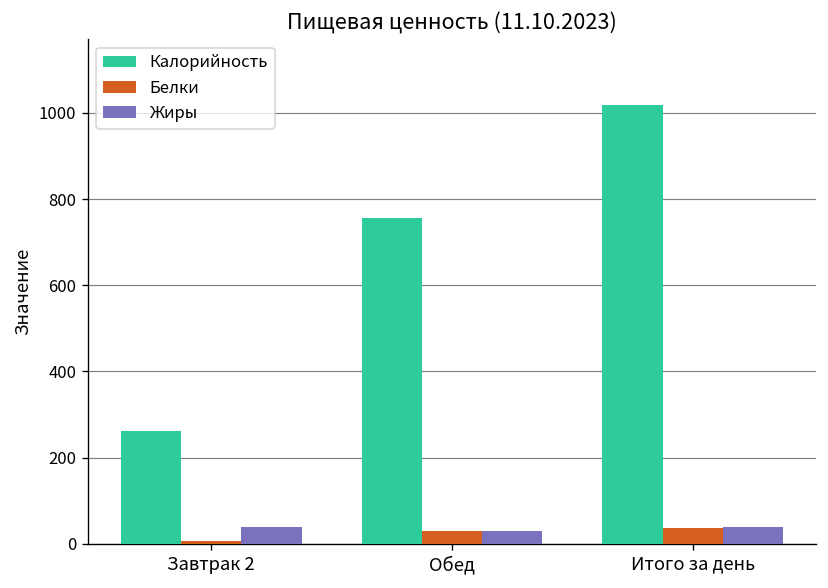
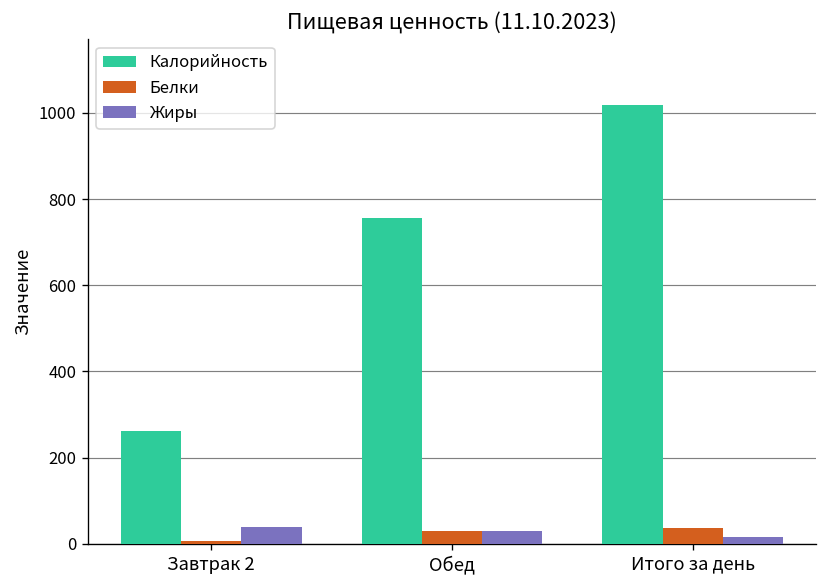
Жиры, Итого за день: 40 -> 20
